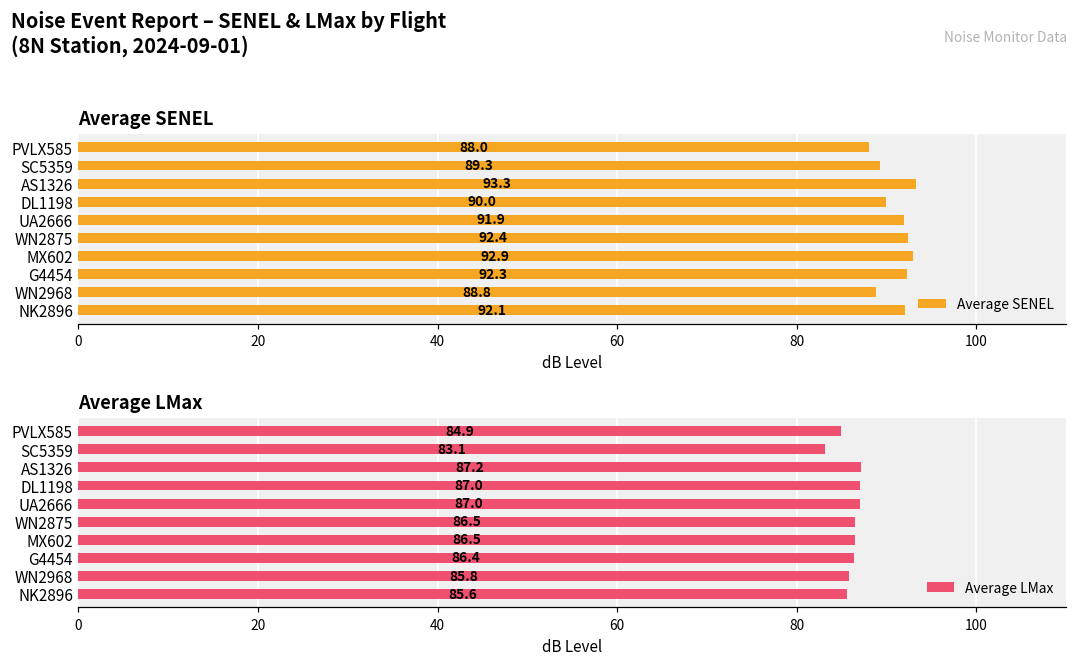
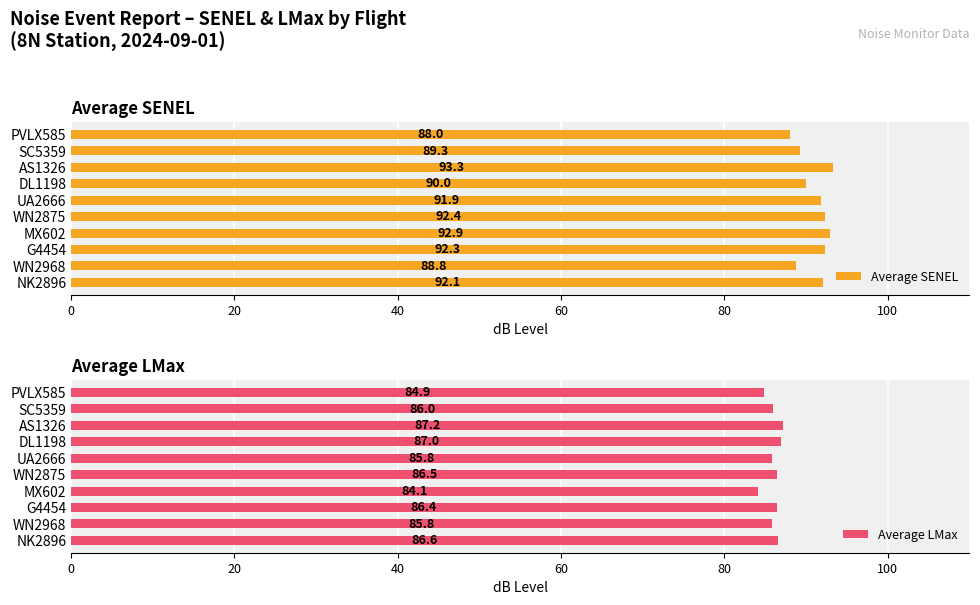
Average LMax, SC5359: 83.1 -> 86.0
Average LMax, UA2666: 87.0 -> 85.8
Average LMax, MX602: 86.5 -> 84.1
Average LMax, NK2896: 85.6 -> 86.6
